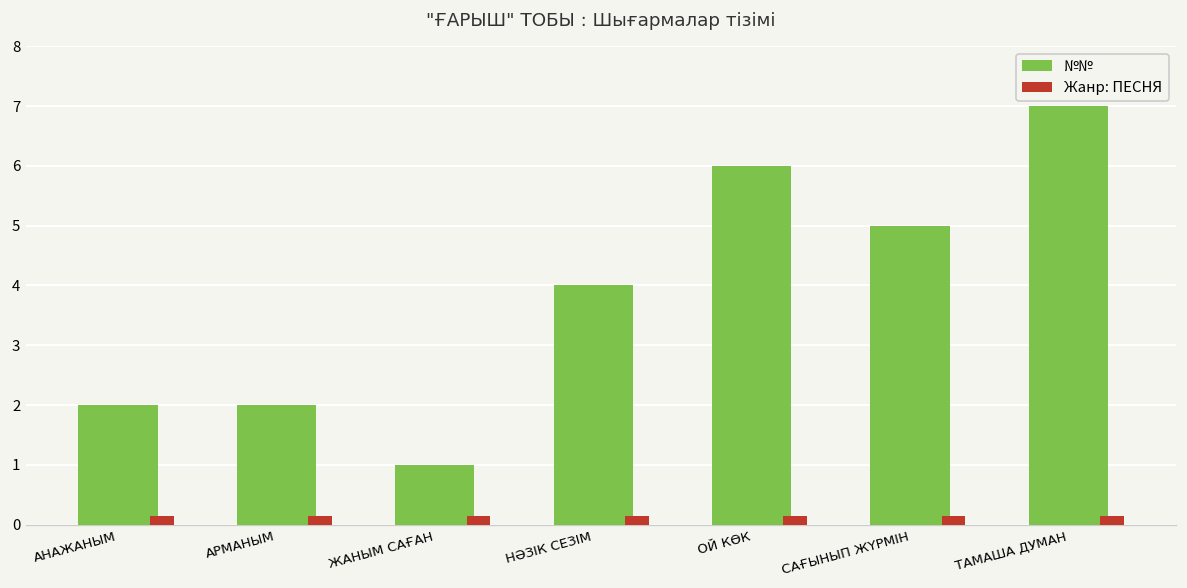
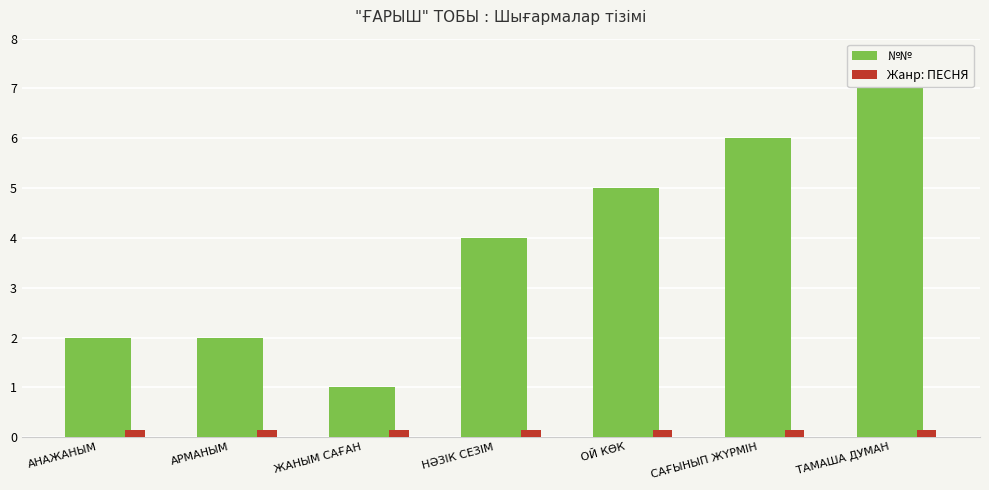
№№, ОЙ КӨК: 6 -> 5
№№, САҒЫНЫП ЖҮРМІН: 5 -> 6
